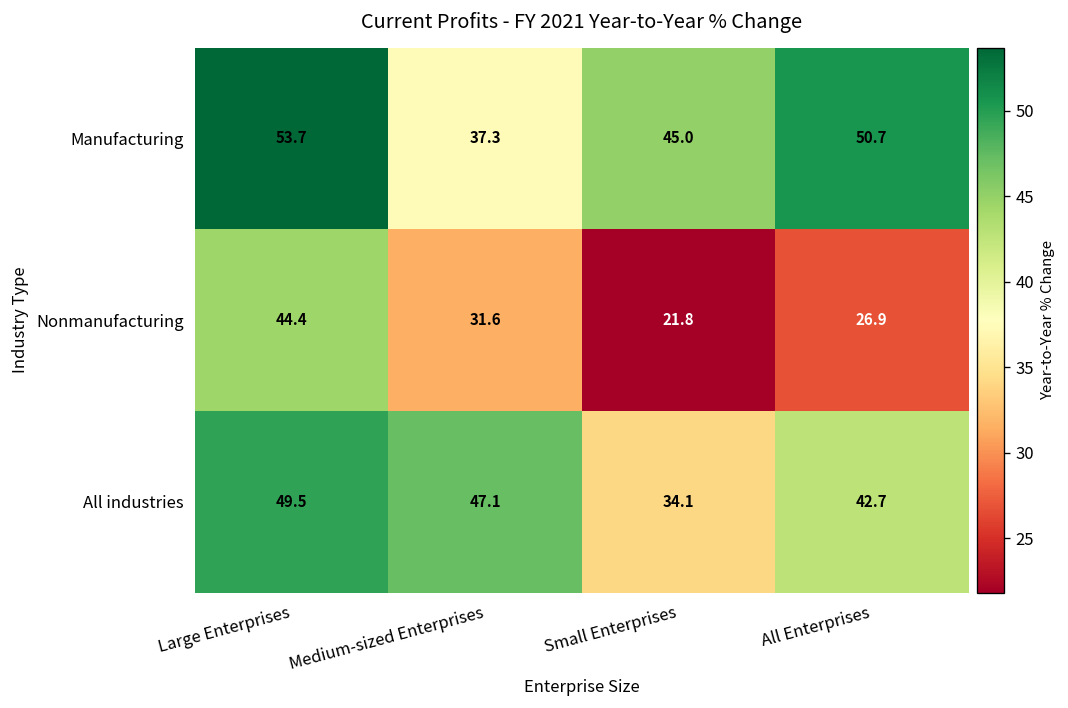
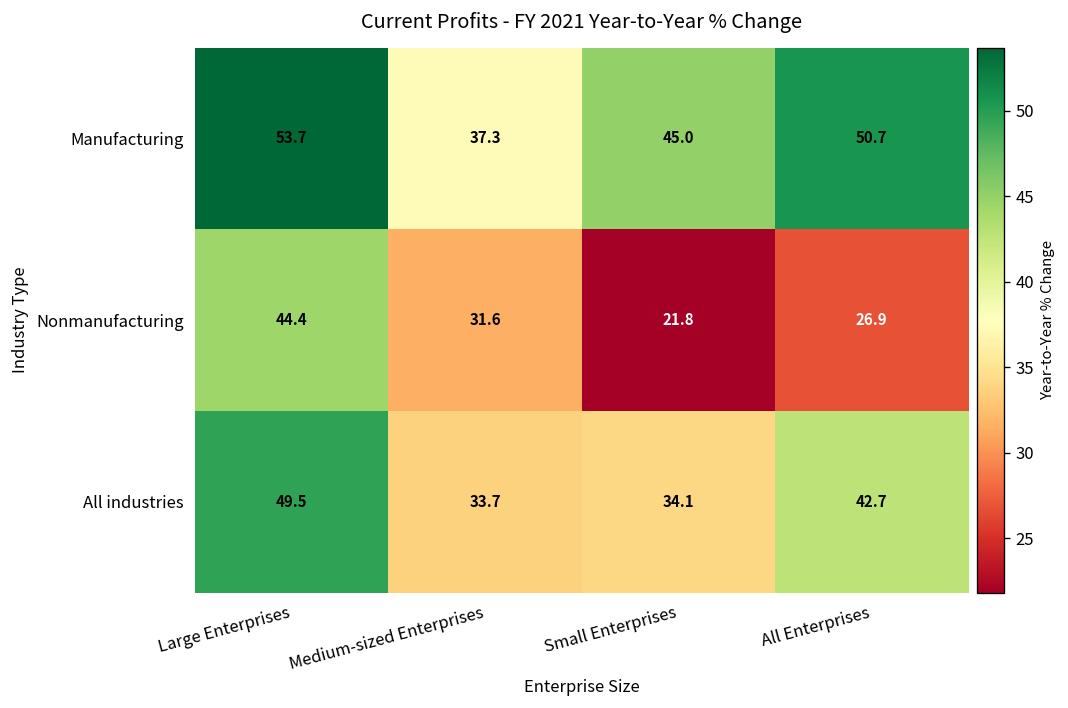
All industries, Medium-sized Enterprises: 47.1 -> 33.7
